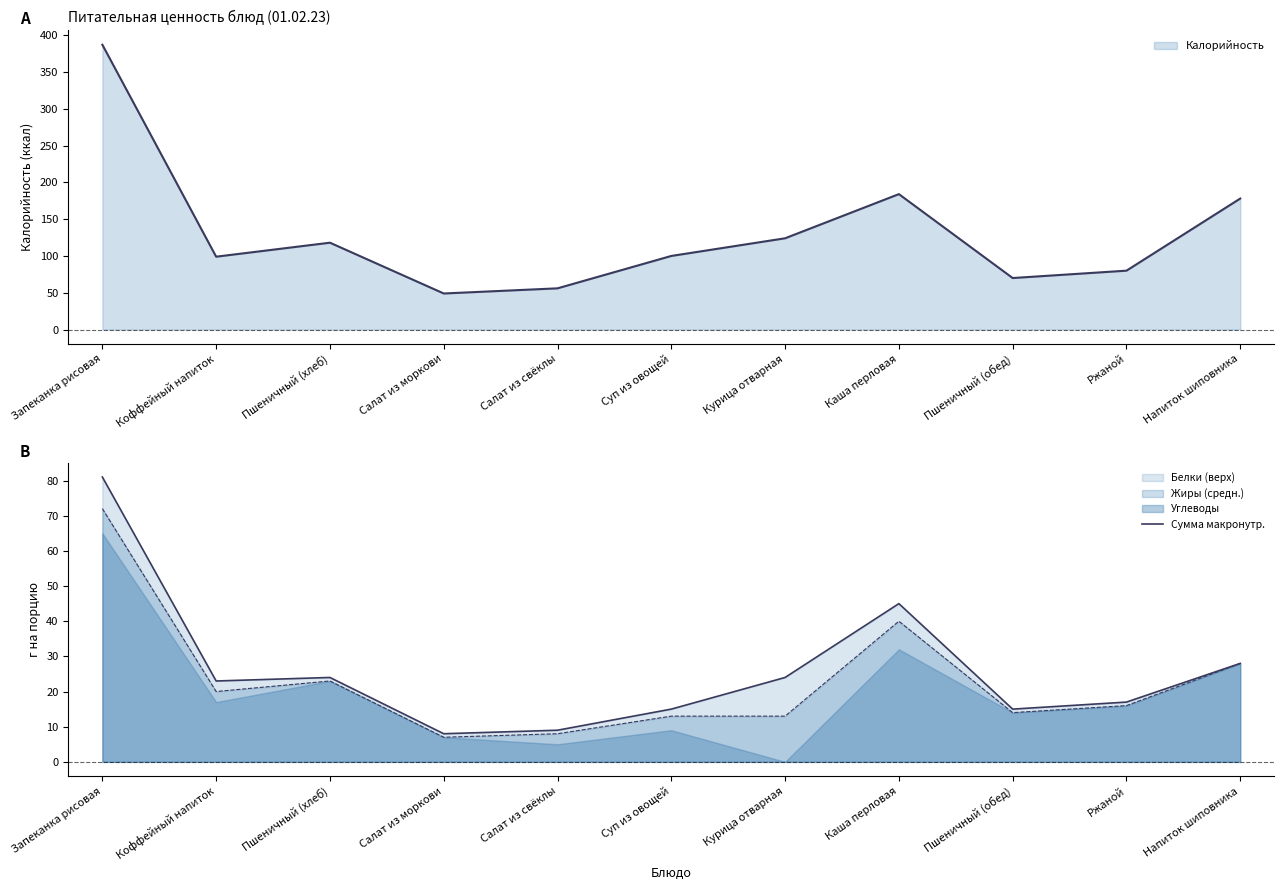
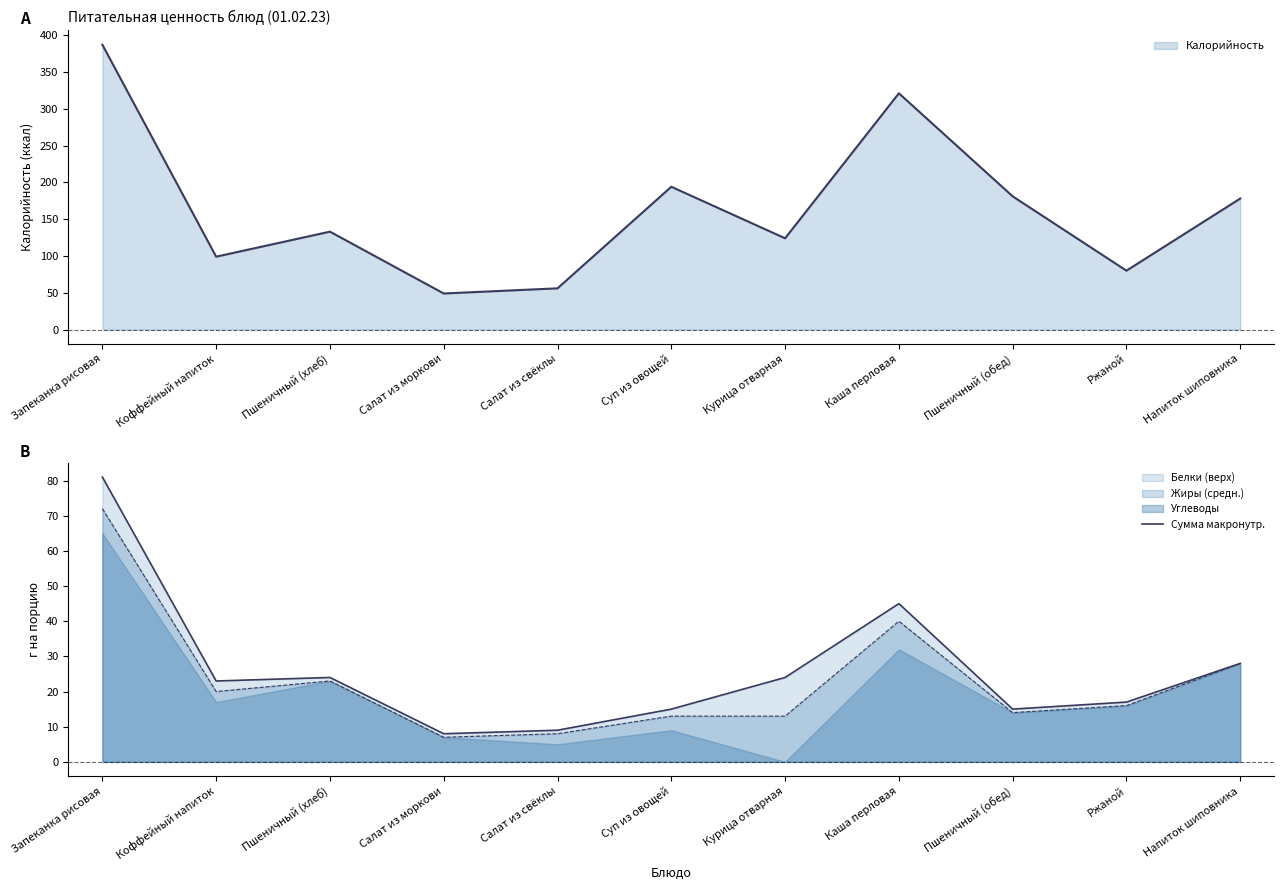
Питательная ценность блюд (01.02.23), Пшеничный (хлеб): 120 -> 130
Питательная ценность блюд (01.02.23), Суп из овощей: 100 -> 190
Питательная ценность блюд (01.02.23), Каша перловая: 180 -> 320
Питательная ценность блюд (01.02.23), Пшеничный (обед): 70 -> 180
